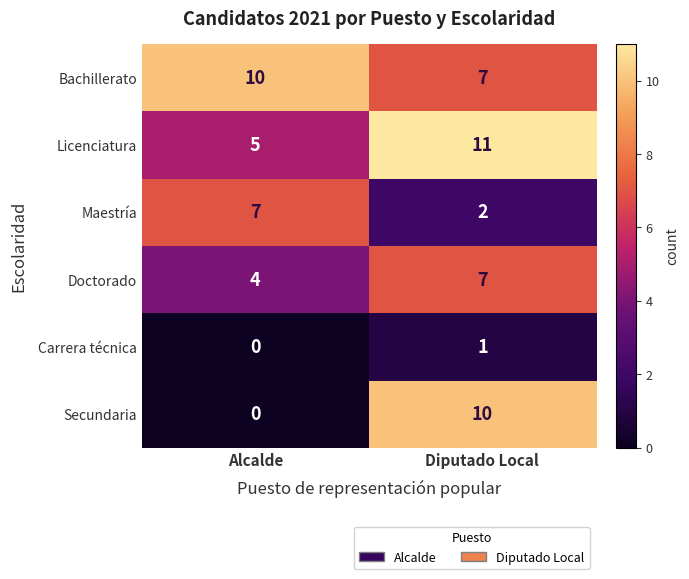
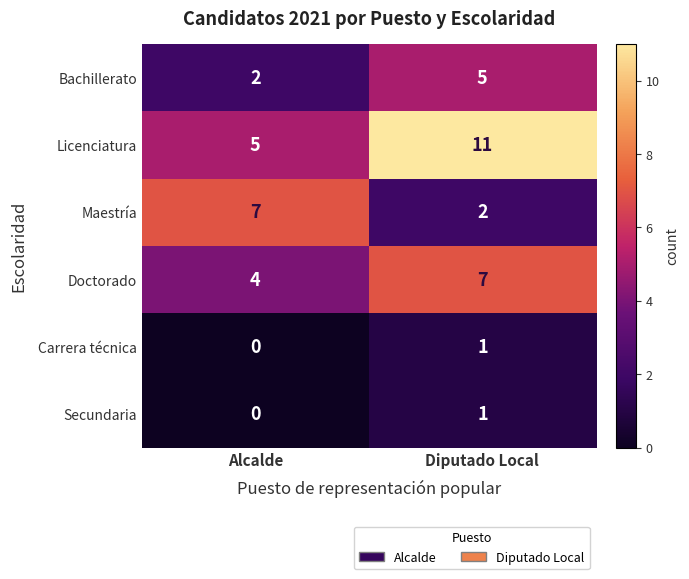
Bachillerato, Alcalde: 10 -> 2
Bachillerato, Diputado Local: 7 -> 5
Secundaria, Diputado Local: 10 -> 1
